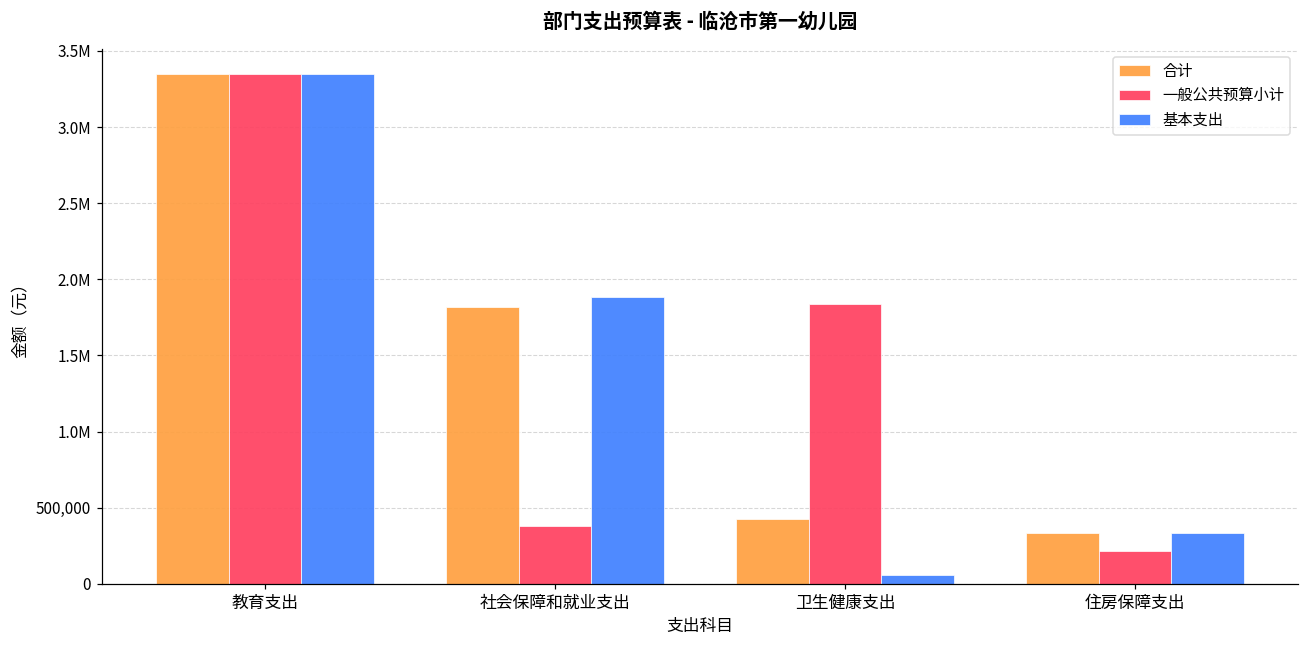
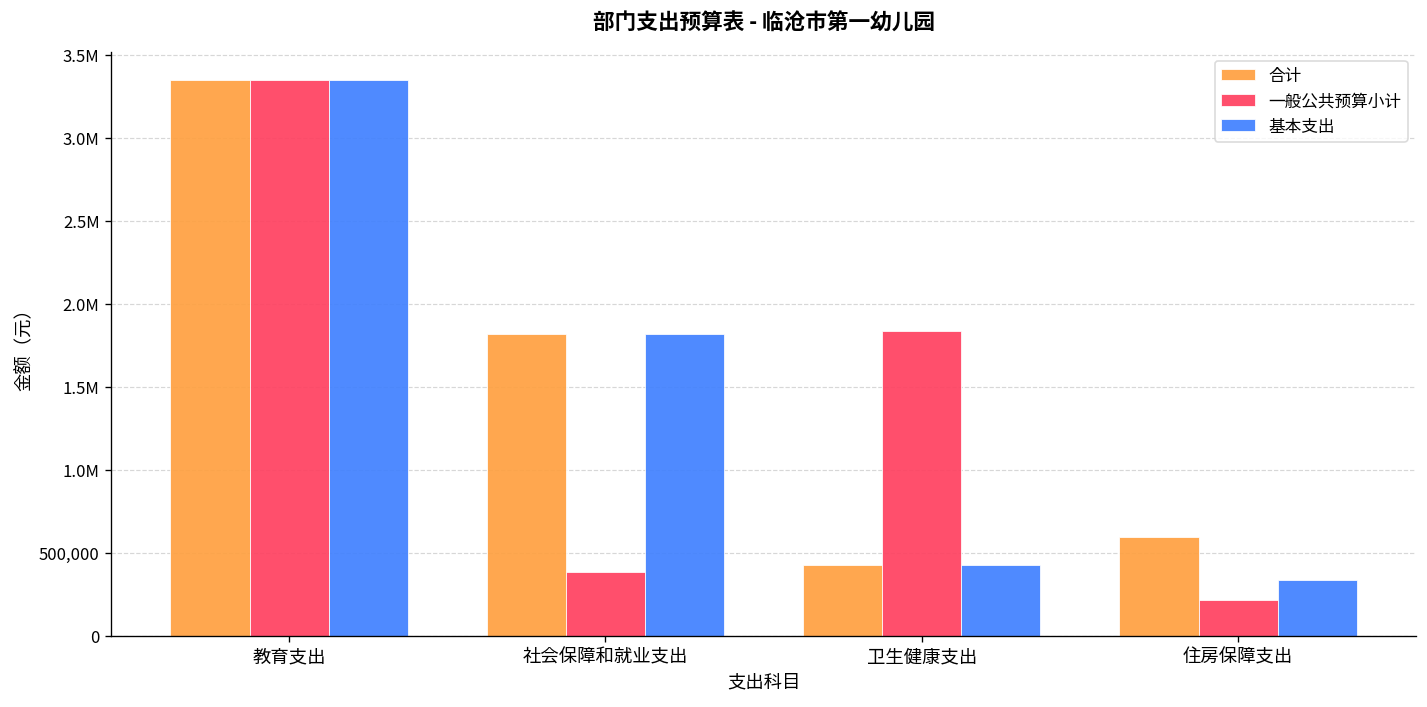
基本支出, 社会保障和就业支出: 1,890,000 -> 1,820,000
基本支出, 卫生健康支出: 60,000 -> 430,000
合计, 住房保障支出: 330,000 -> 590,000
